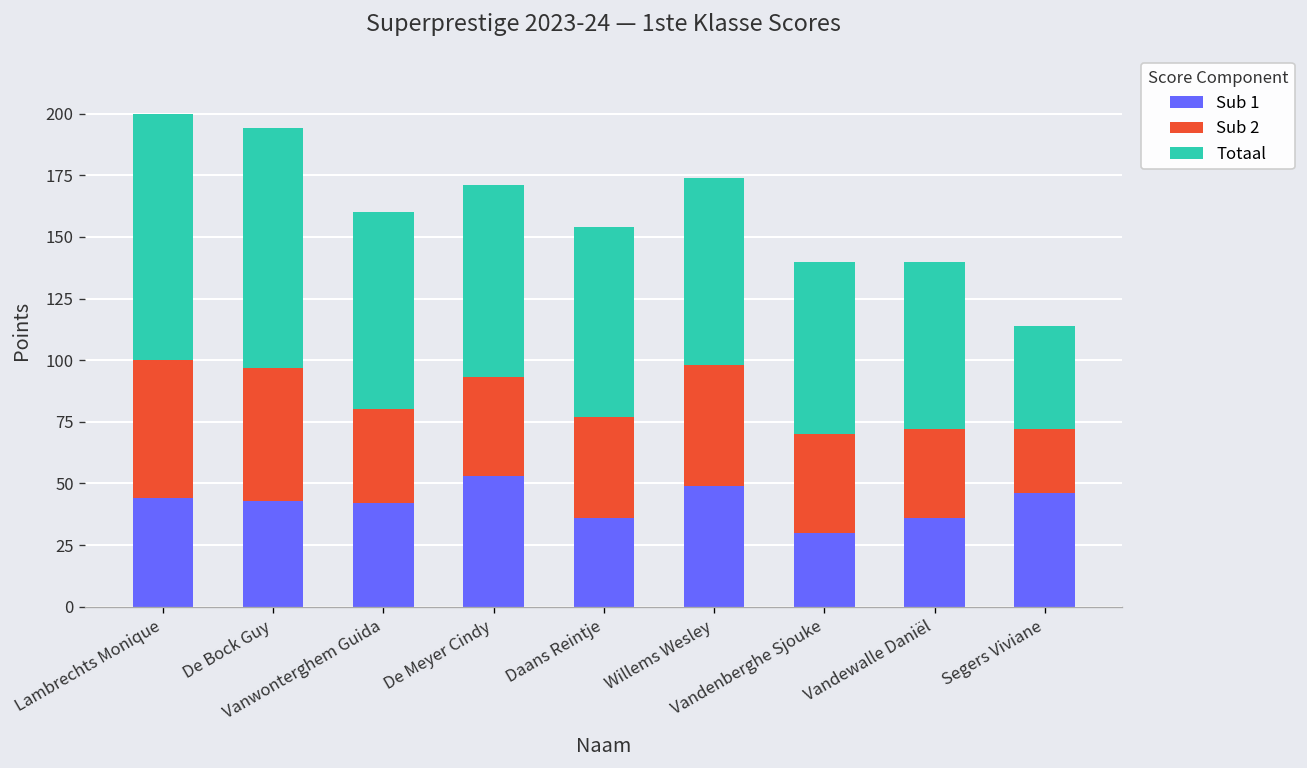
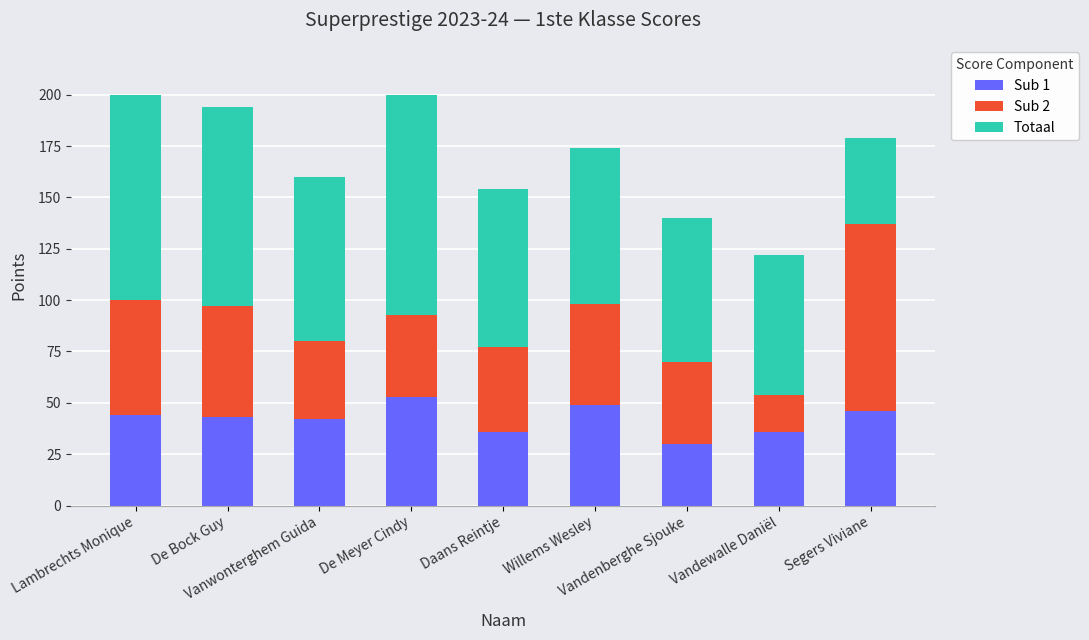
Totaal, De Meyer Cindy: 78 -> 107
Sub 2, Vandewalle Daniël: 36 -> 18
Sub 2, Segers Viviane: 26 -> 91
